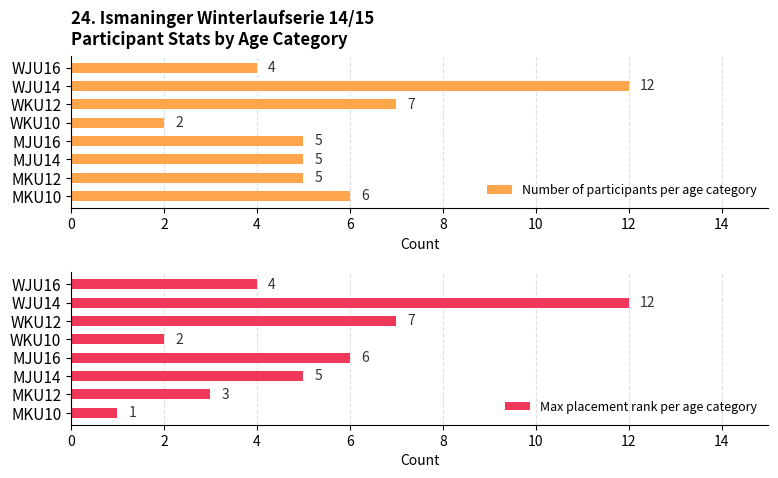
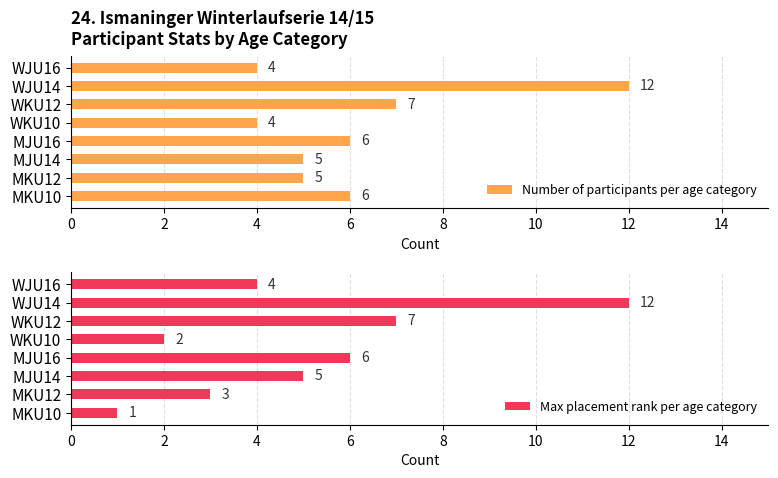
24. Ismaninger Winterlaufserie 14/15 Participant Stats by Age Category, WKU10: 2 -> 4
24. Ismaninger Winterlaufserie 14/15 Participant Stats by Age Category, MJU16: 5 -> 6
